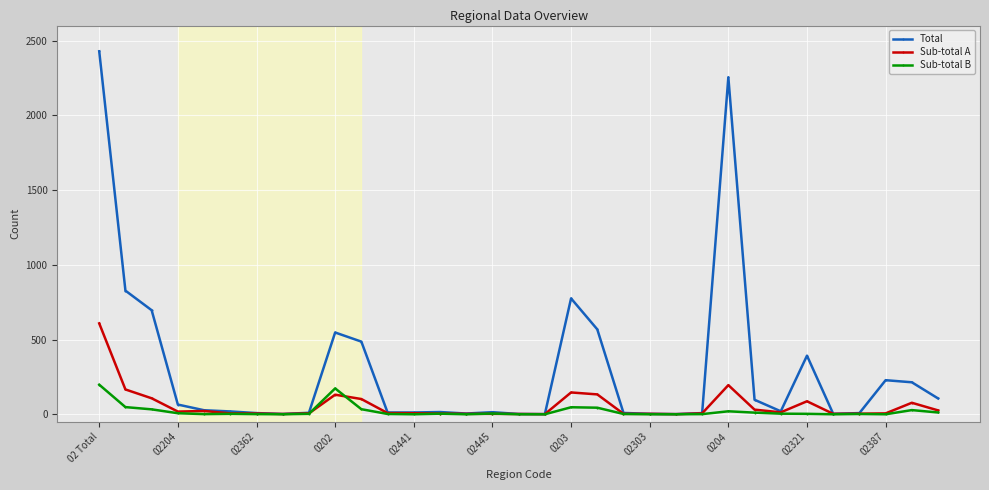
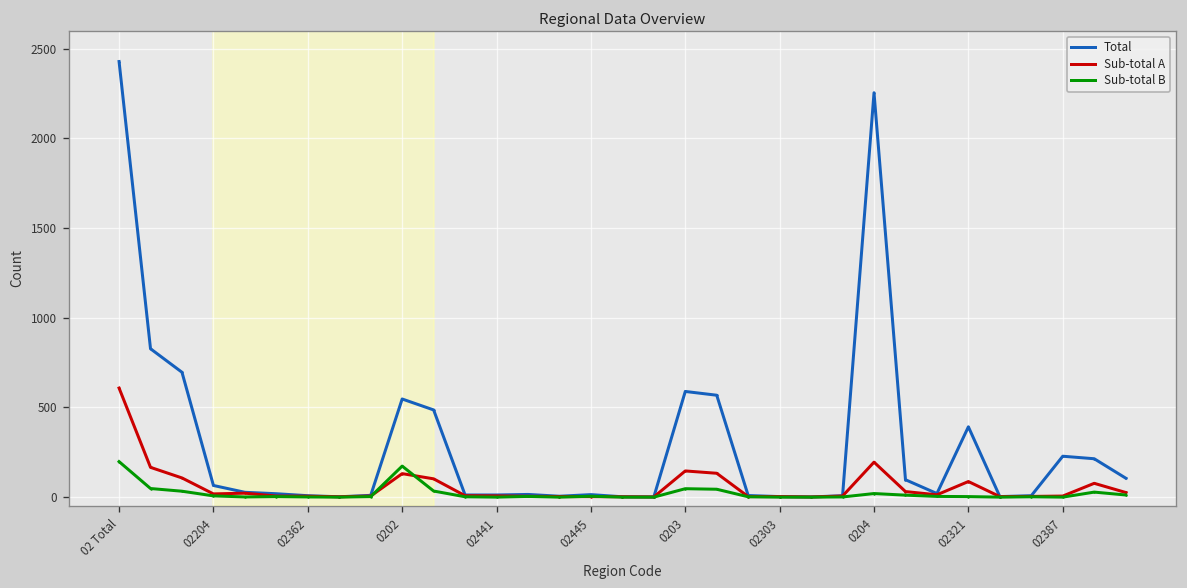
Total, 0203: 780 -> 590
